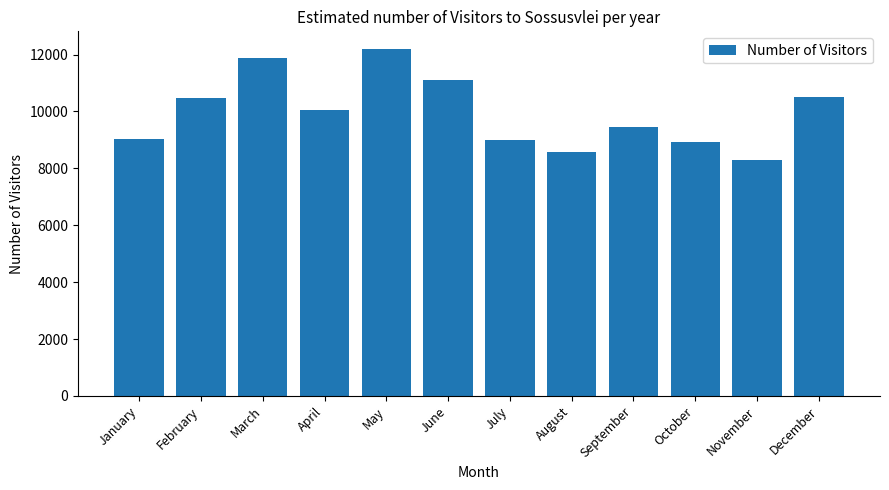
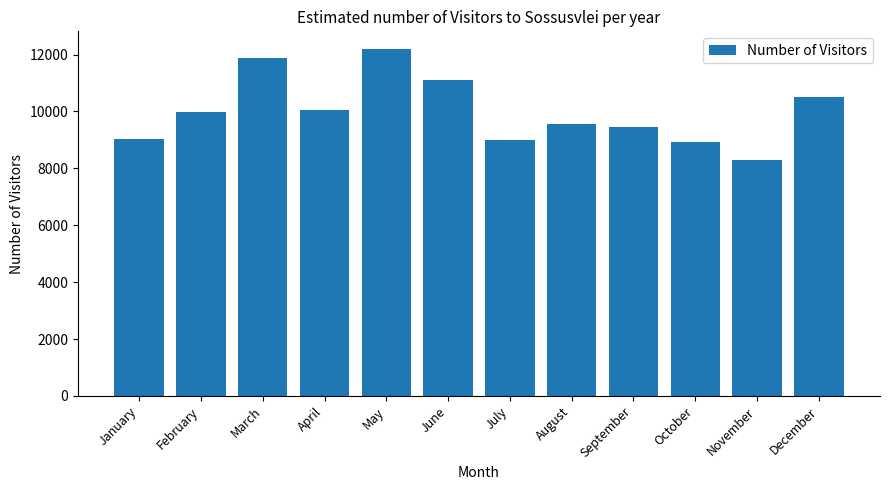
February: 10500 -> 10000
August: 8600 -> 9600
